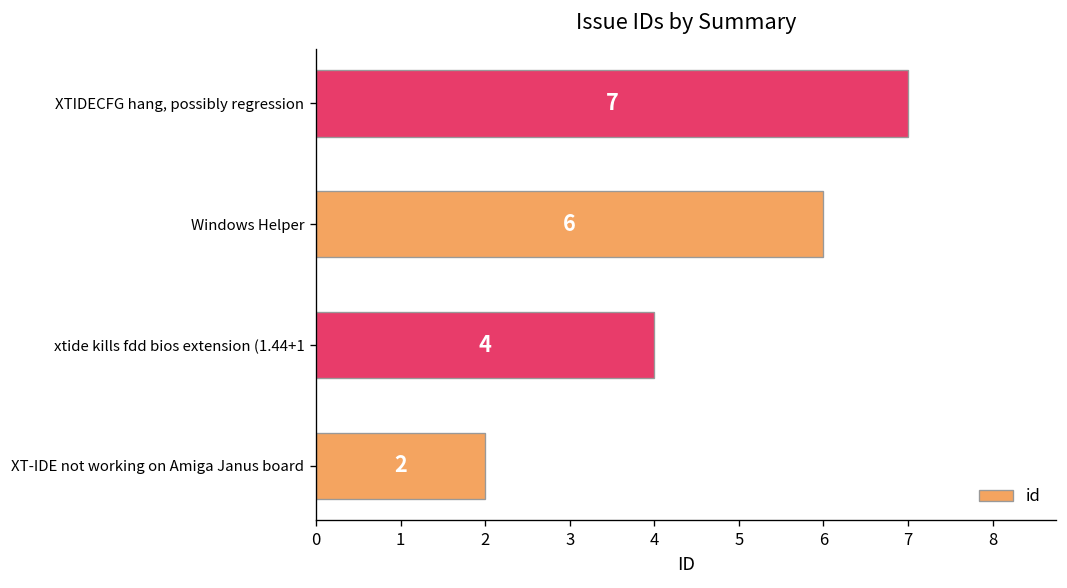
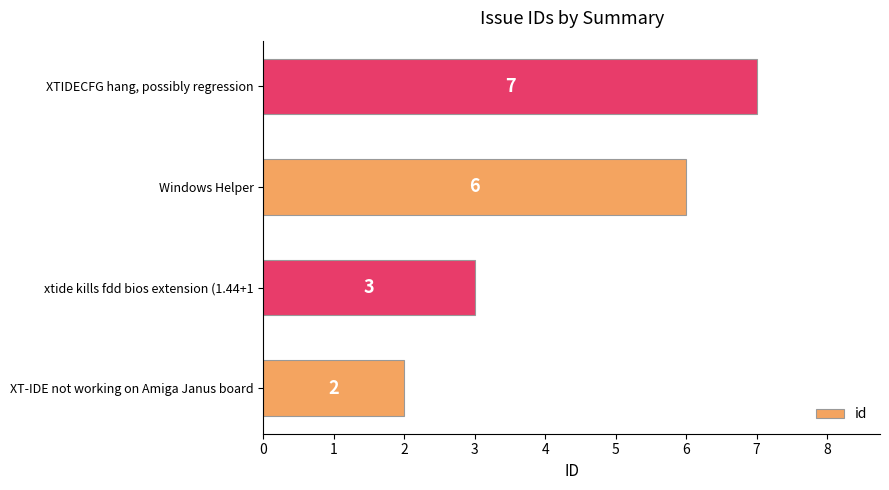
xtide kills fdd bios extension (1.44+1: 4 -> 3
